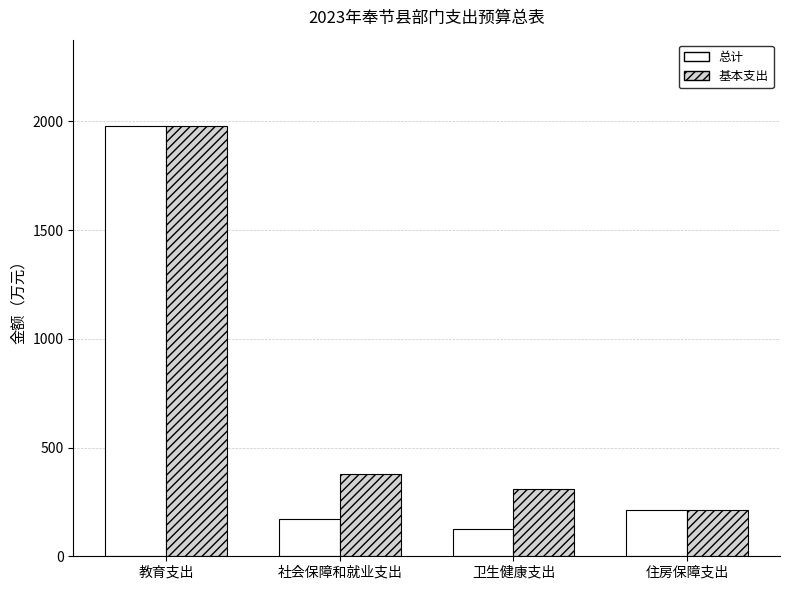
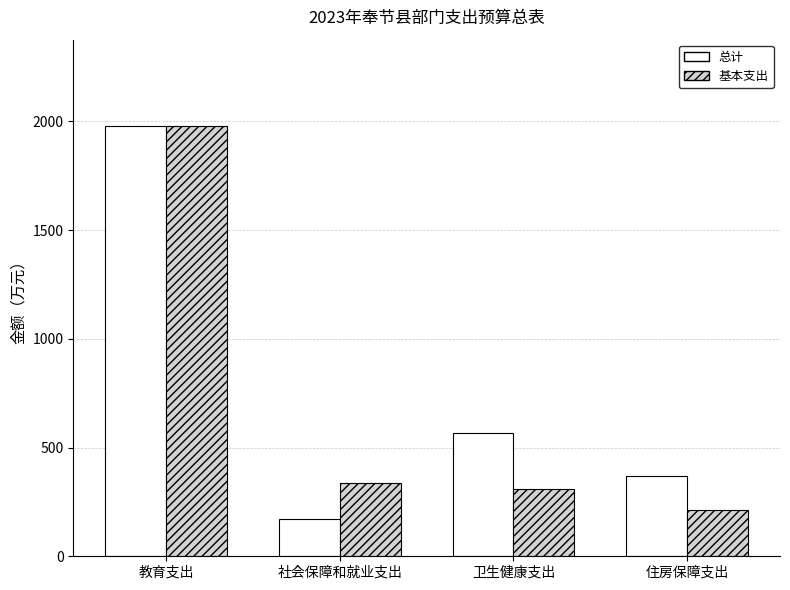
基本支出, 社会保障和就业支出: 380 -> 340
总计, 卫生健康支出: 130 -> 570
总计, 住房保障支出: 210 -> 370
